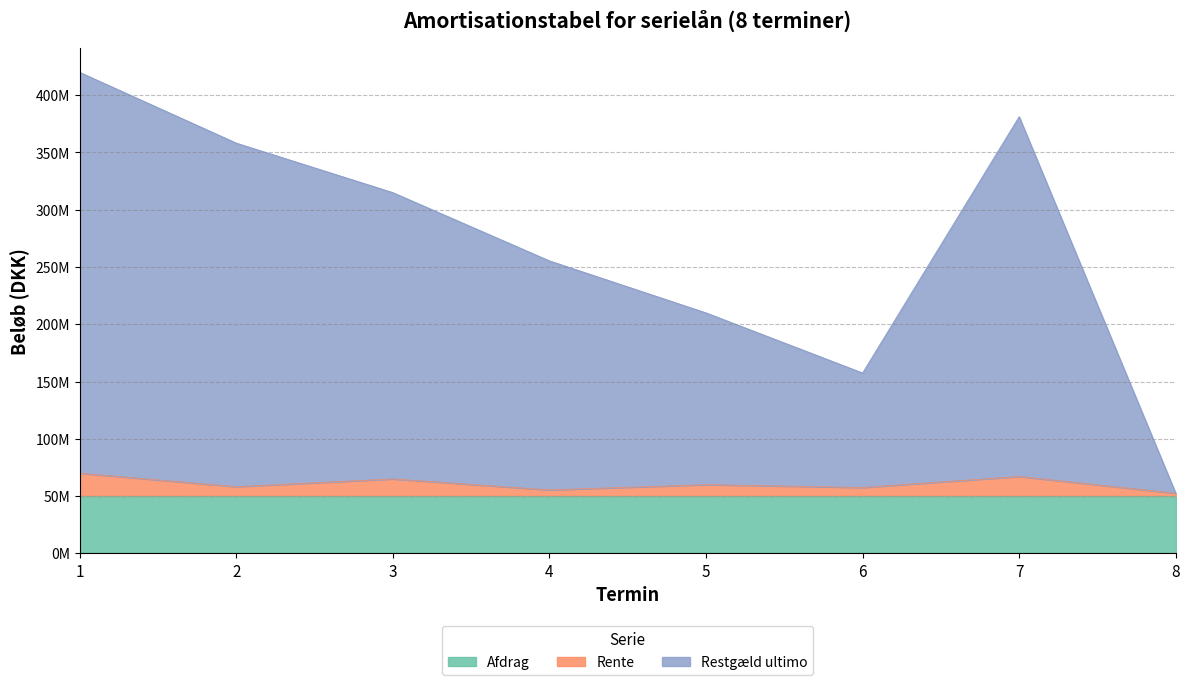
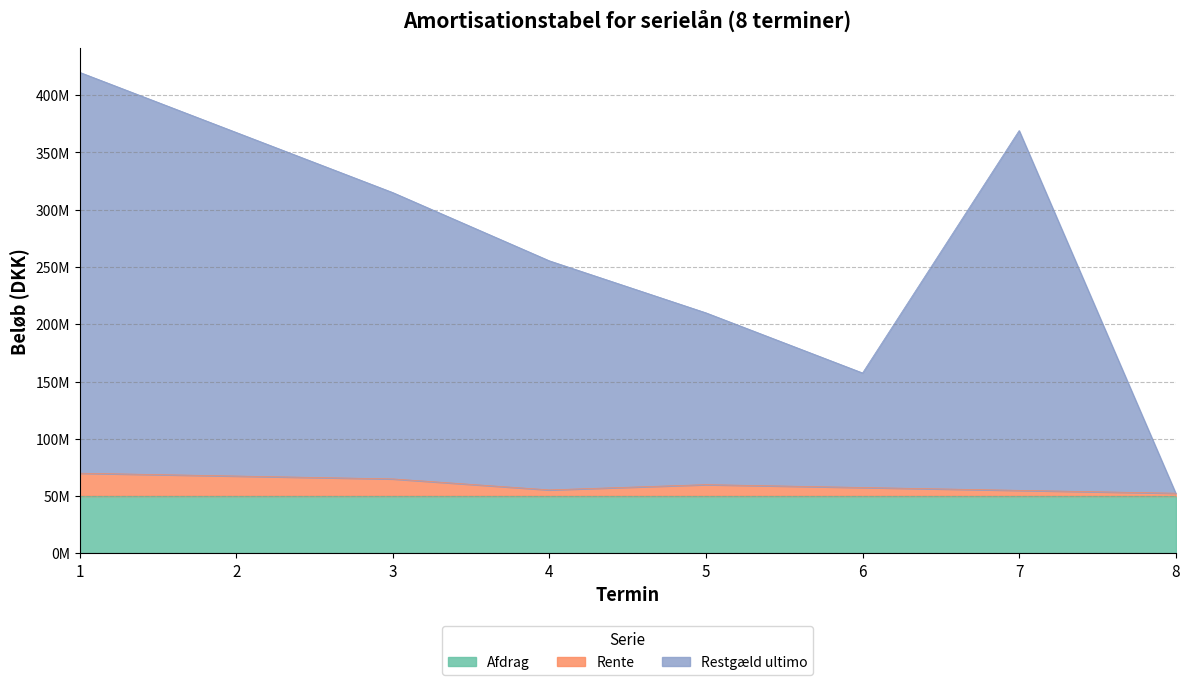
Rente, 2: 58000000 -> 68000000
Rente, 7: 67000000 -> 55000000
